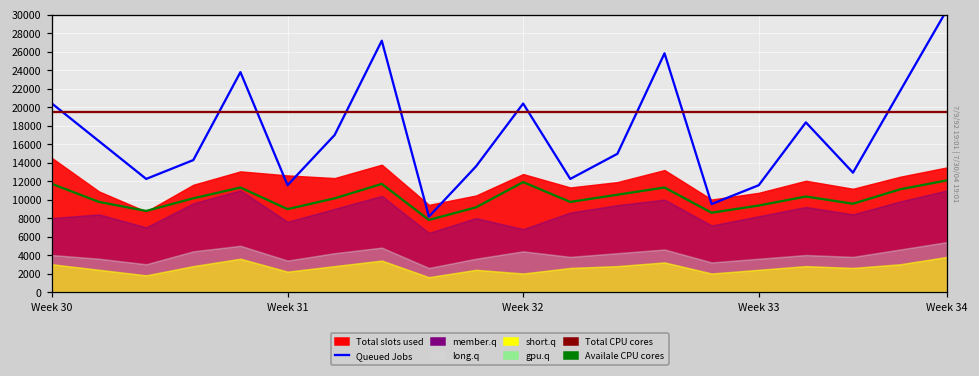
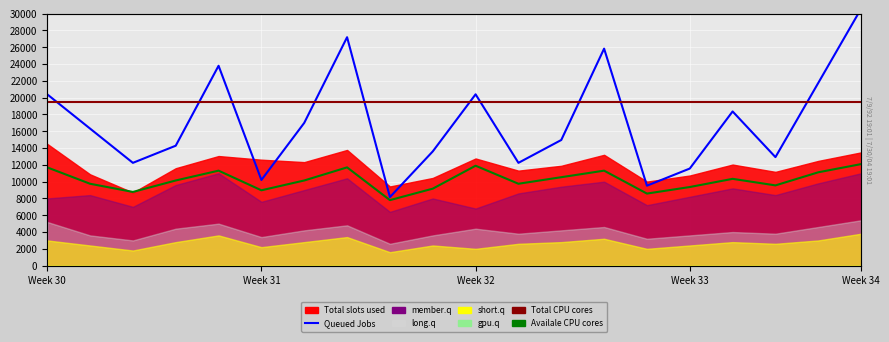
long.q, Week 30: 4000 -> 5000
Queued Jobs, Week 31: 12000 -> 10000
